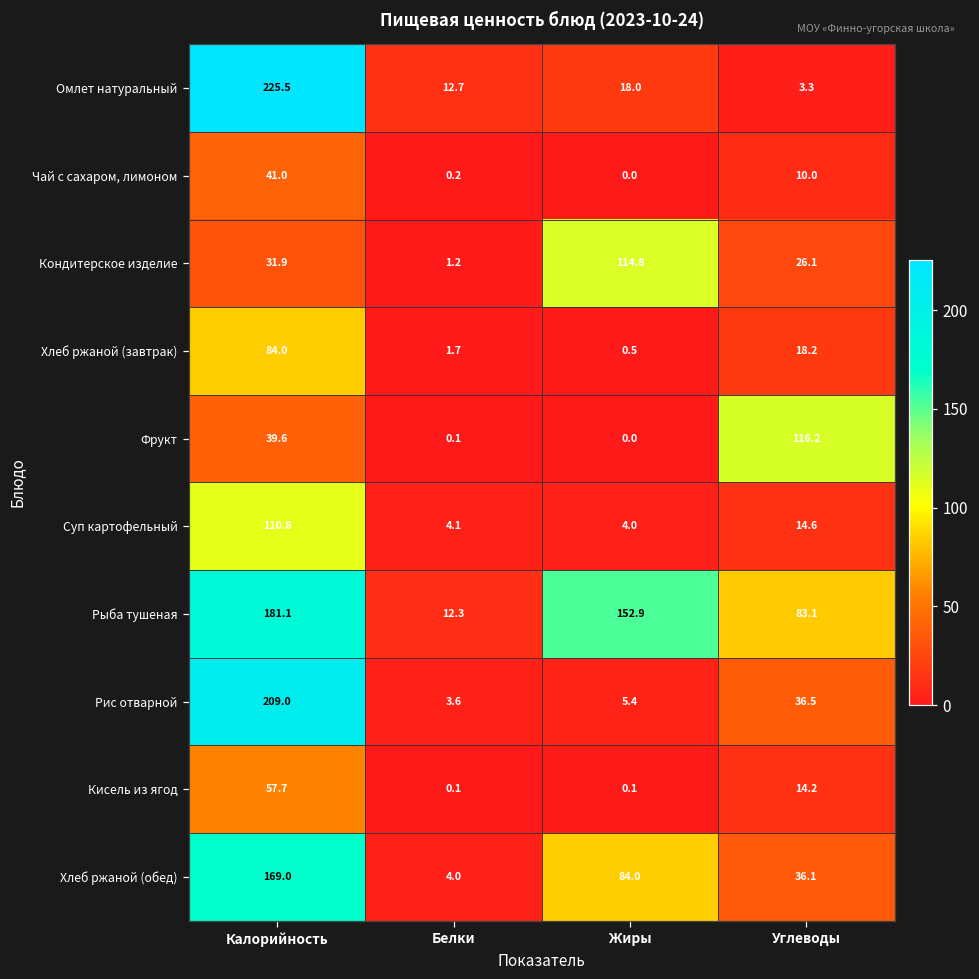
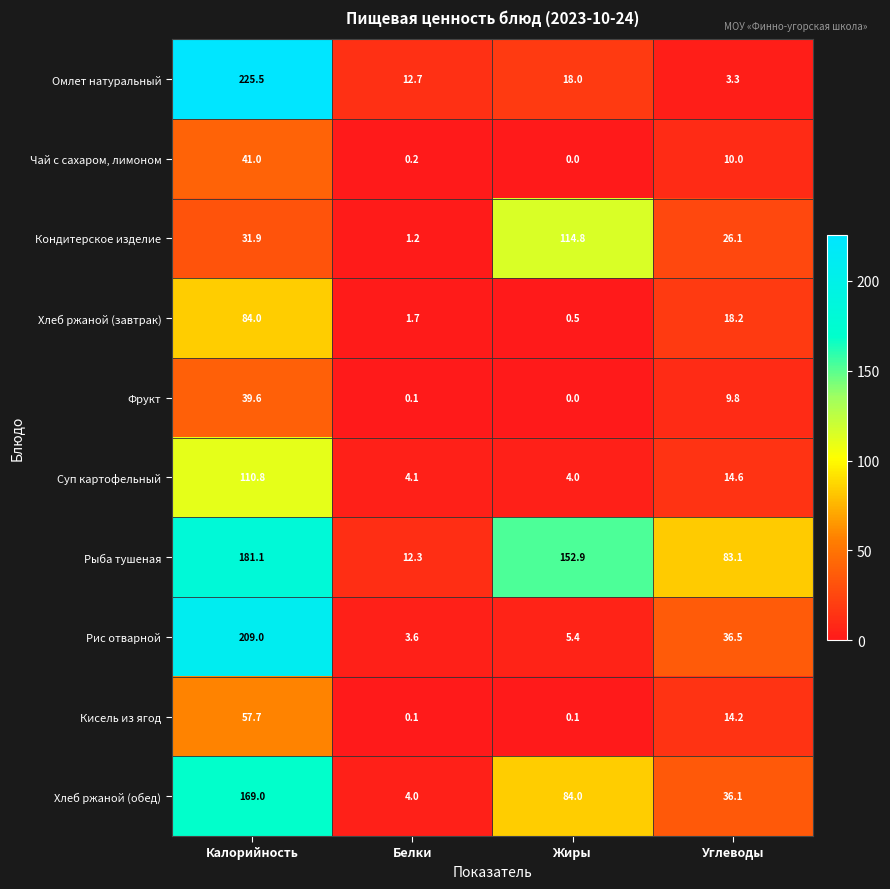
Фрукт, Углеводы: 116.2 -> 9.8
